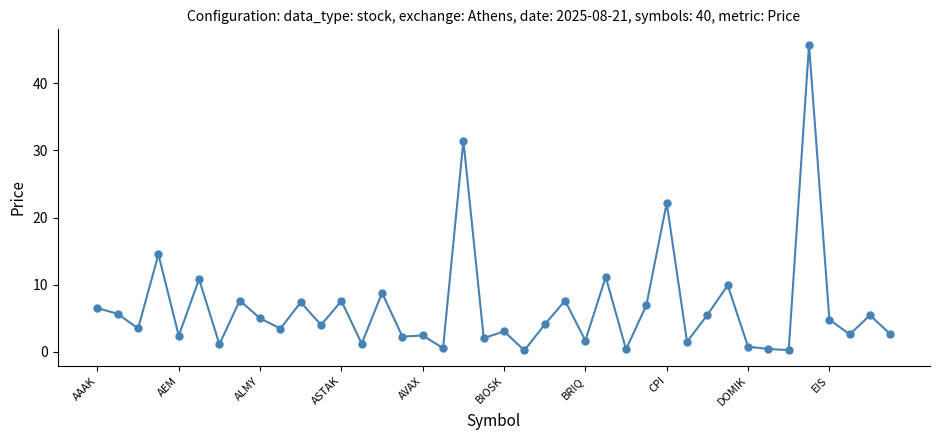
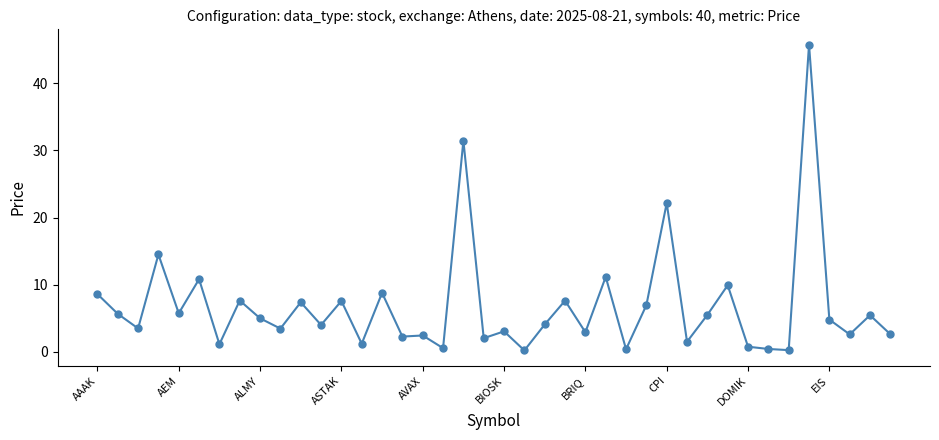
AAAK: 7 -> 9
AEM: 2 -> 6
BRIQ: 2 -> 3
